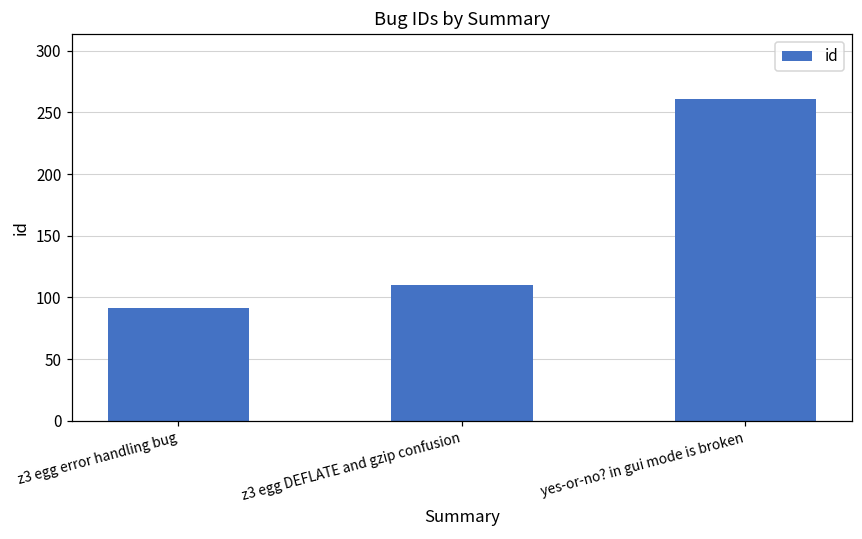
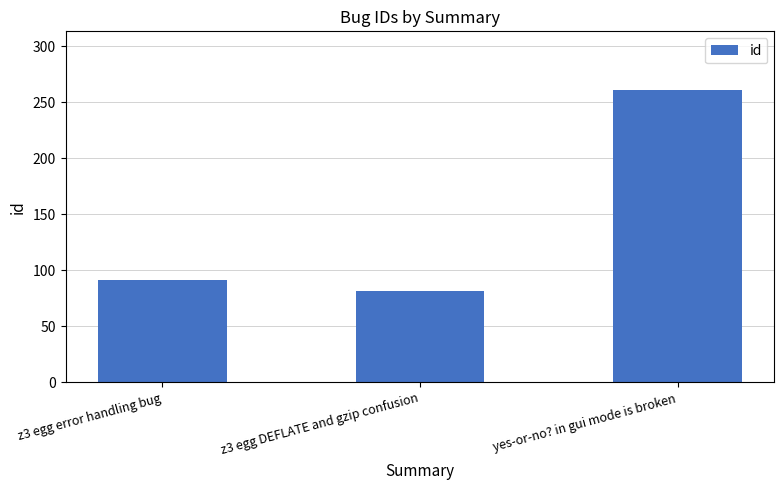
z3 egg DEFLATE and gzip confusion: 110 -> 82
